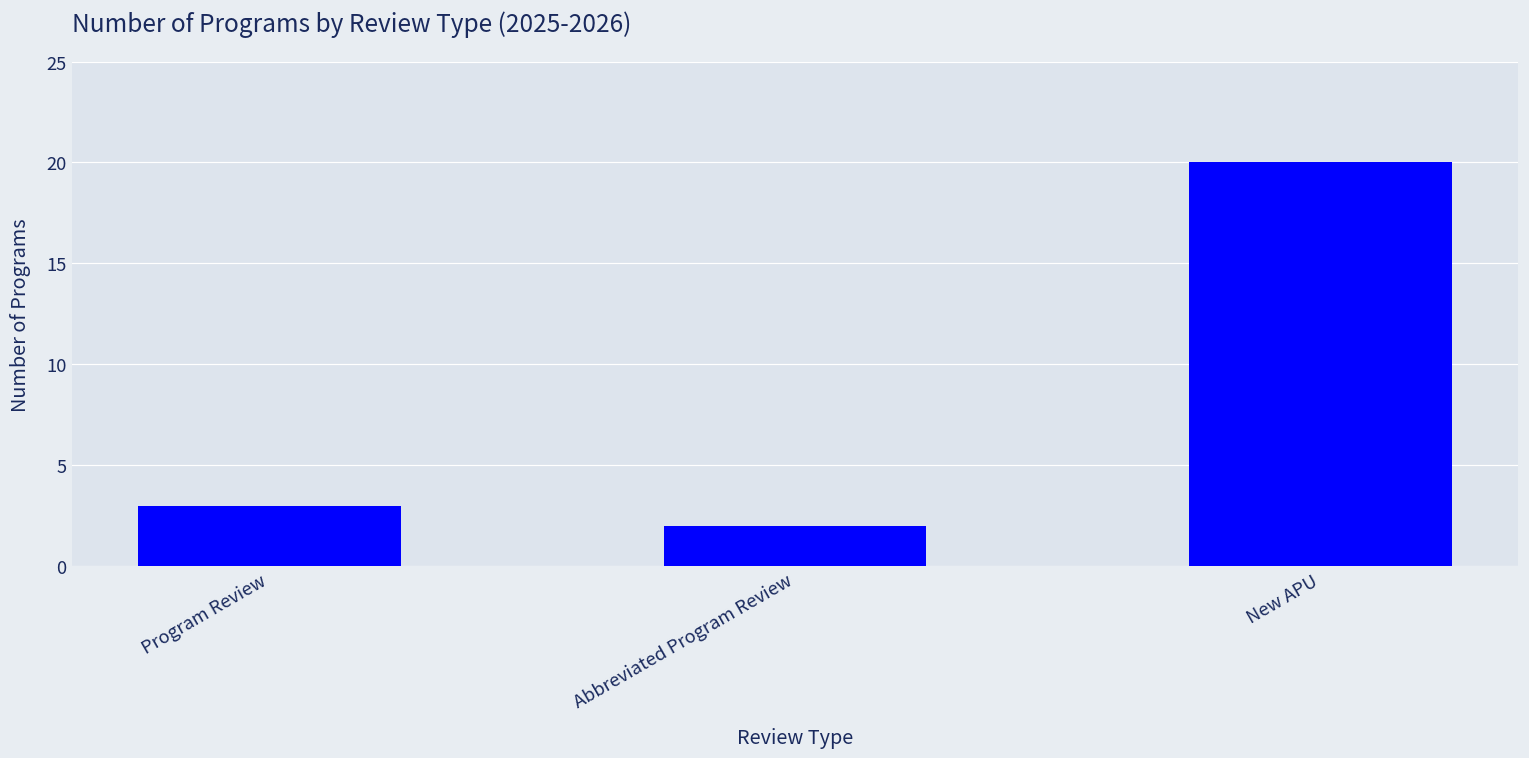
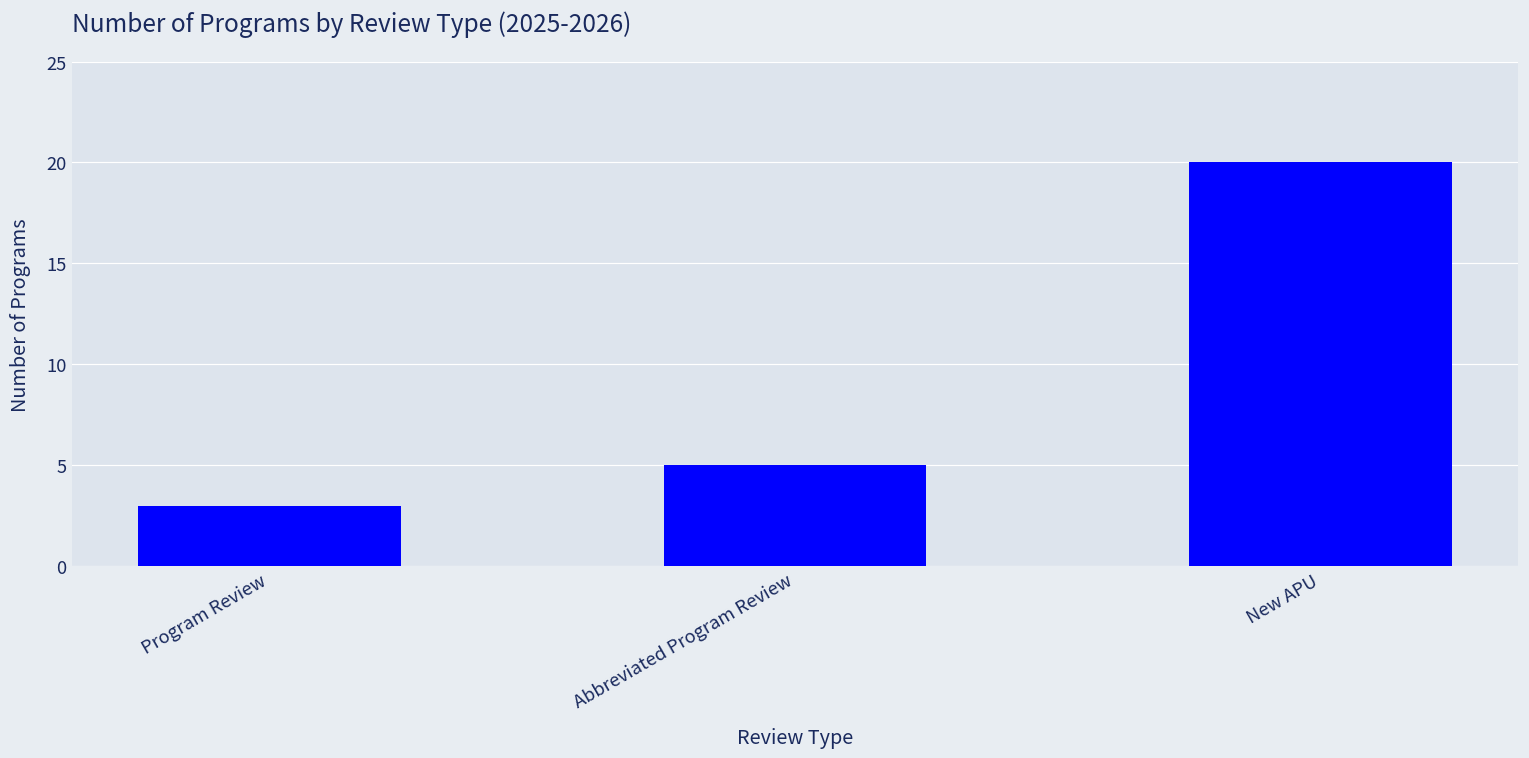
Abbreviated Program Review: 2 -> 5
